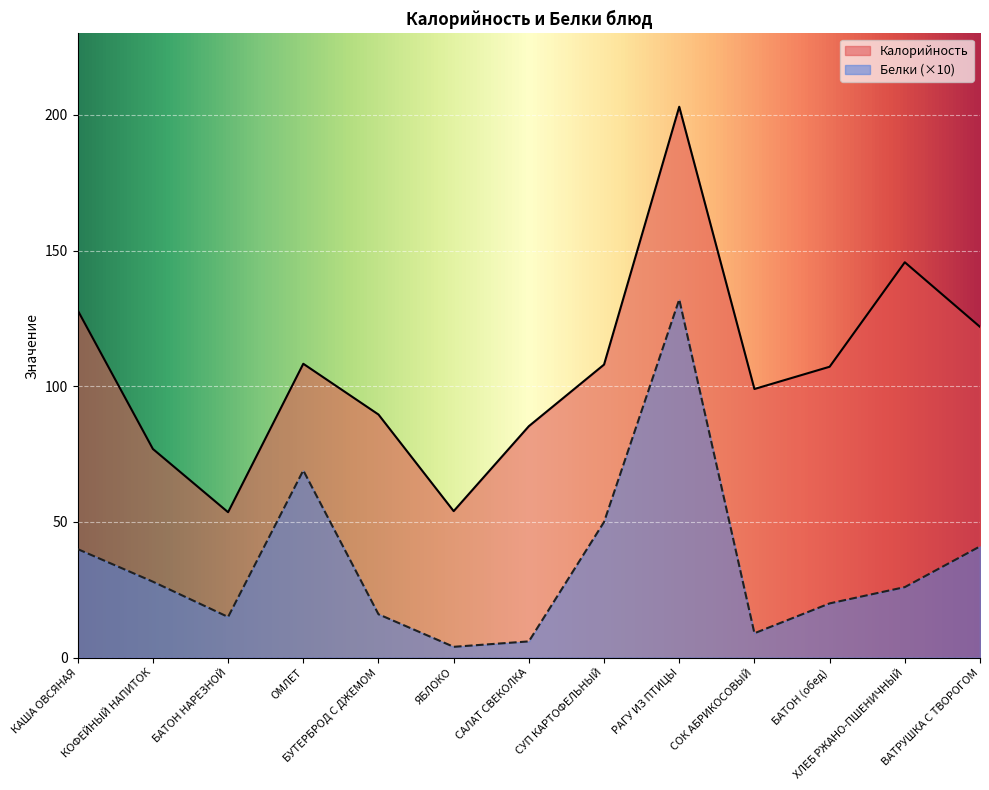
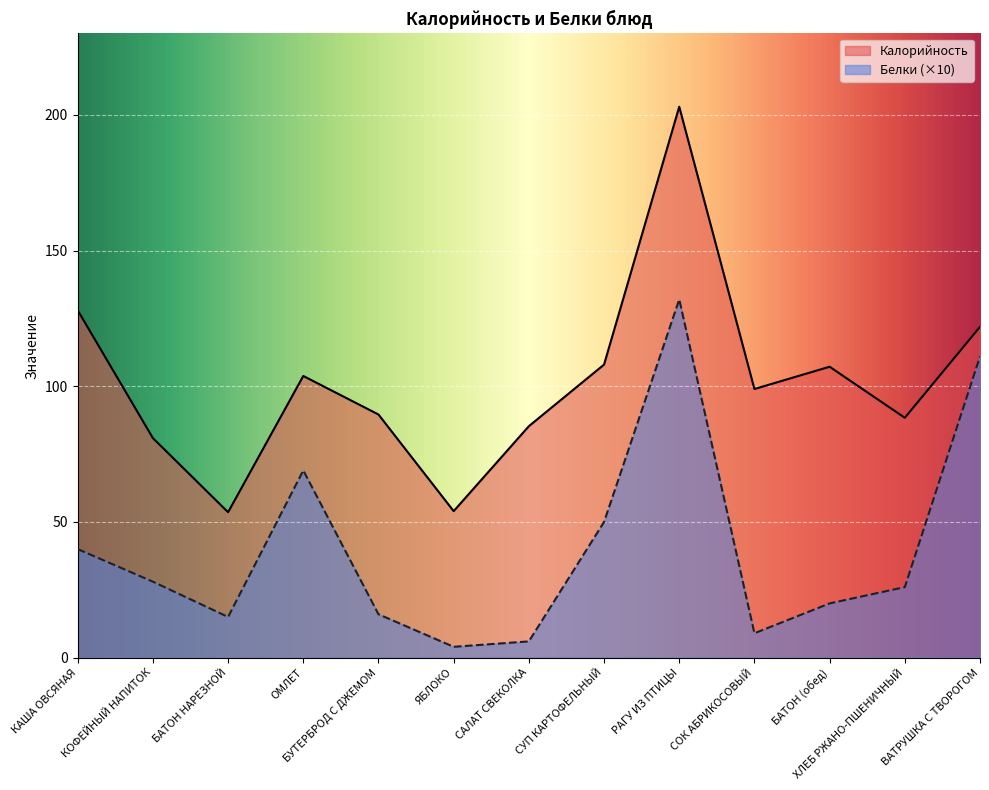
Калорийность, КОФЕЙНЫЙ НАПИТОК: 77 -> 81
Калорийность, ОМЛЕТ: 108 -> 104
Калорийность, ХЛЕБ РЖАНО-ПШЕНИЧНЫЙ: 146 -> 88
Белки (×10), ВАТРУШКА С ТВОРОГОМ: 41 -> 111
